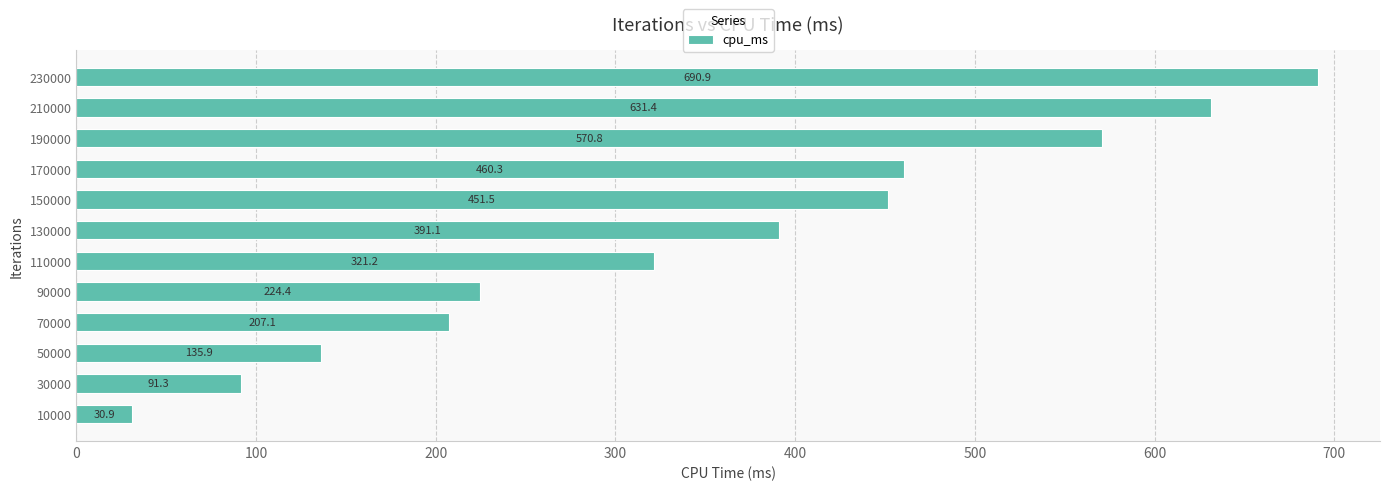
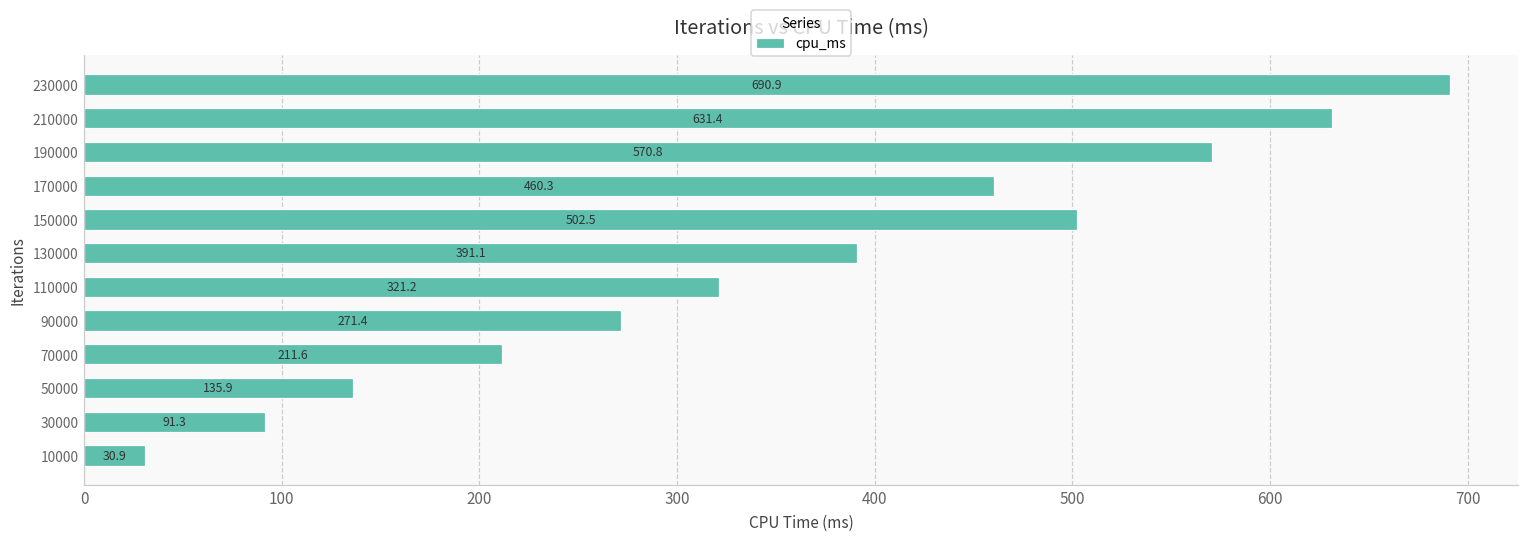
150000: 451.5 -> 502.5
90000: 224.4 -> 271.4
70000: 207.1 -> 211.6
